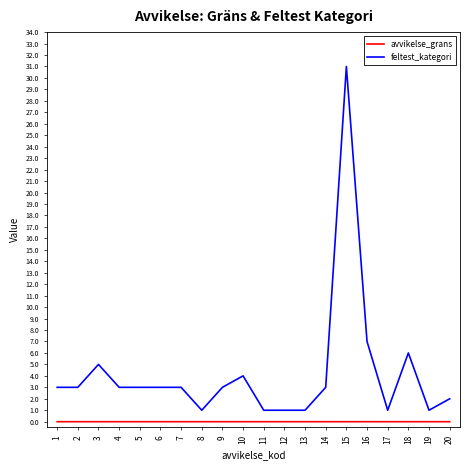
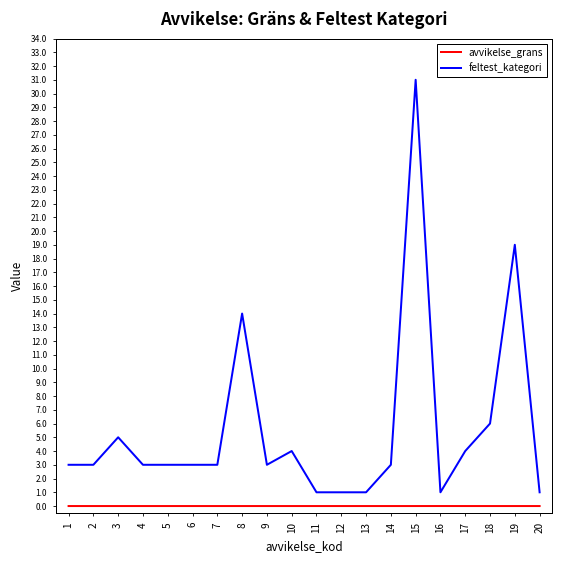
feltest_kategori, 8: 1 -> 14
feltest_kategori, 16: 7 -> 1
feltest_kategori, 17: 1 -> 4
feltest_kategori, 19: 1 -> 19
feltest_kategori, 20: 2 -> 1
